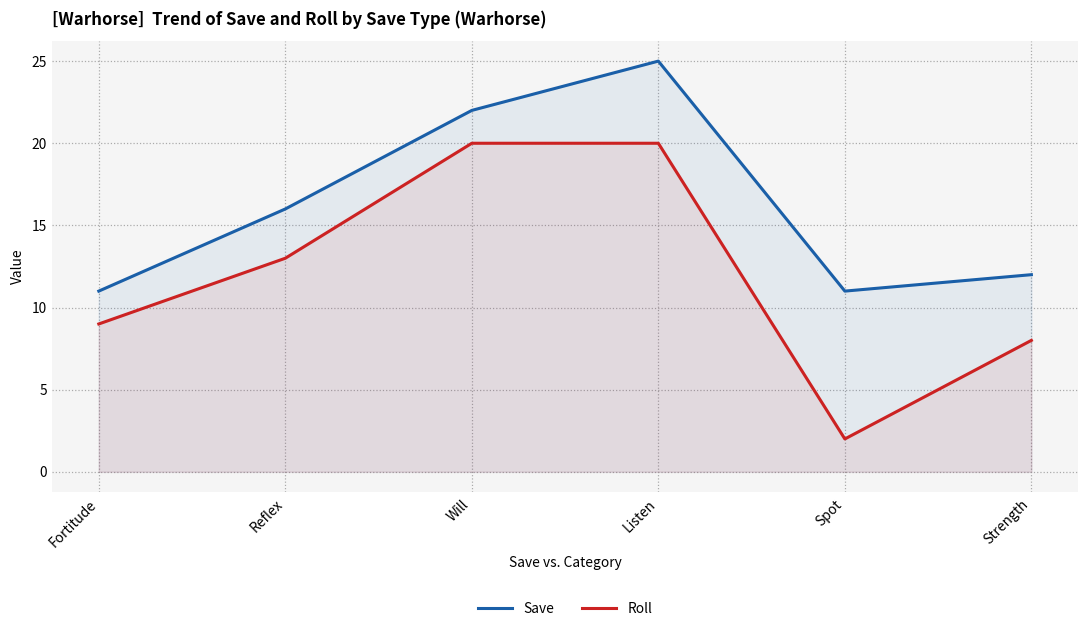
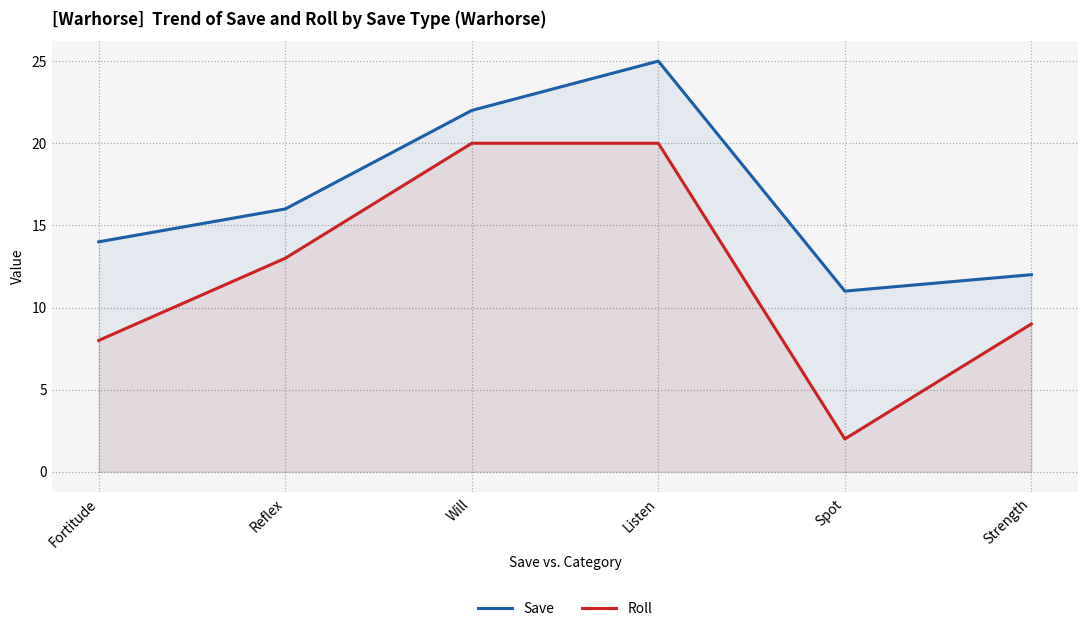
Save, Fortitude: 11 -> 14
Roll, Fortitude: 9 -> 8
Roll, Strength: 8 -> 9
